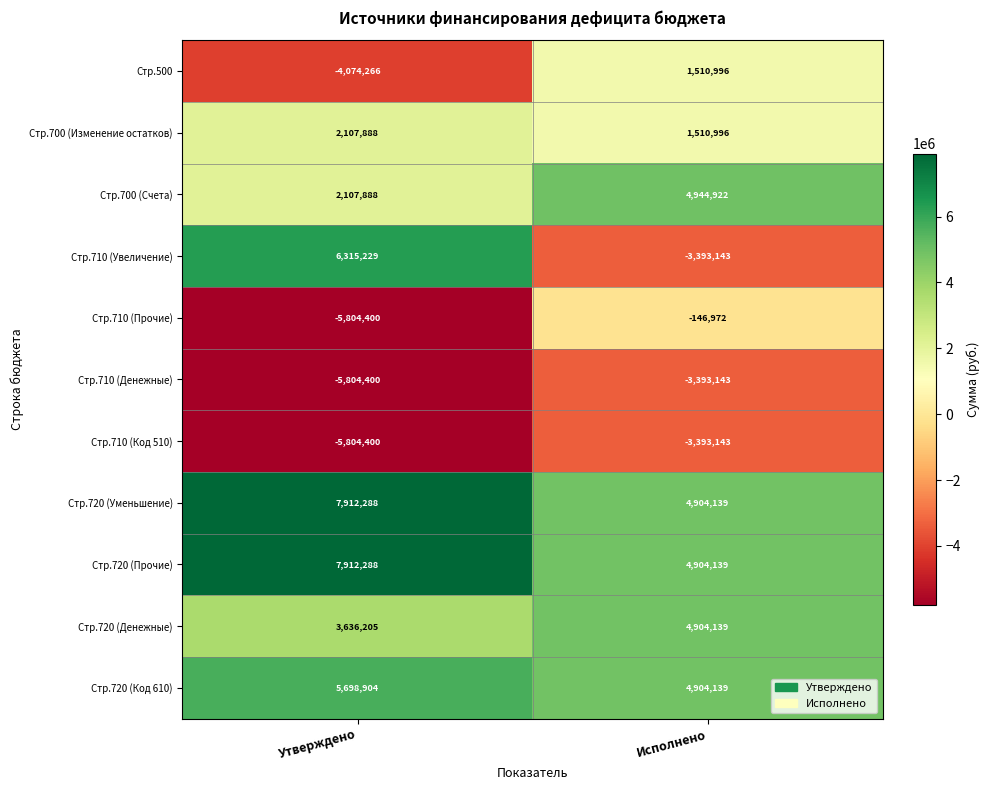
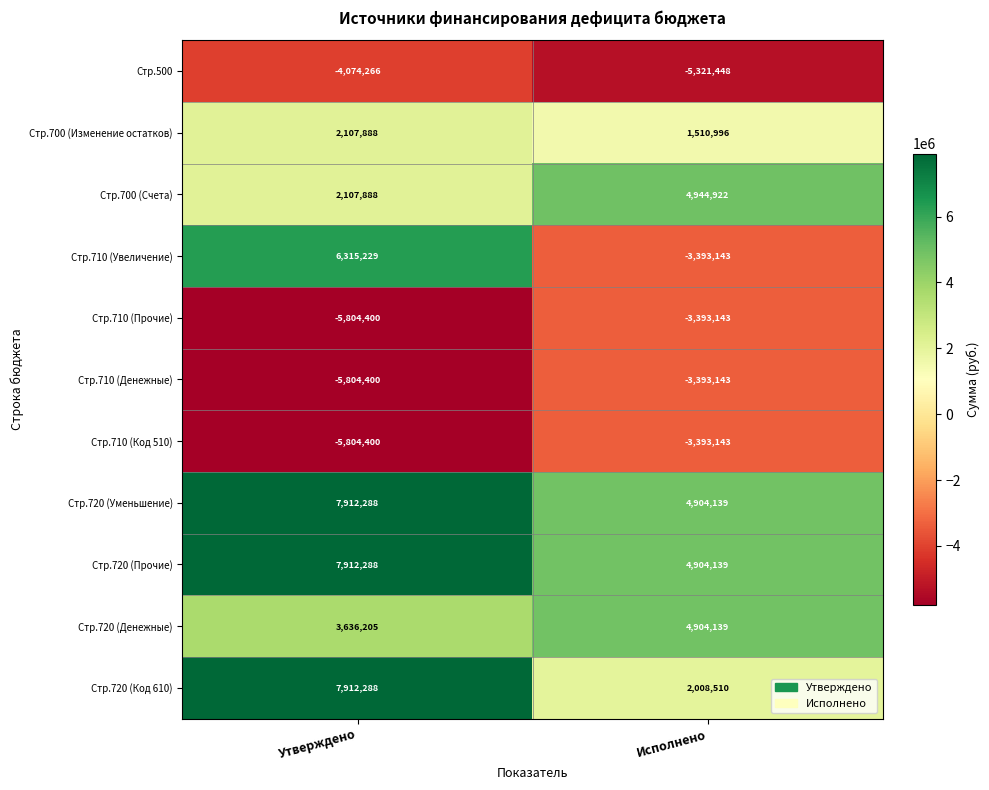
Стр.500, Исполнено: 1,510,996 -> -5,321,448
Стр.710 (Прочие), Исполнено: -146,972 -> -3,393,143
Стр.720 (Код 610), Утверждено: 5,698,904 -> 7,912,288
Стр.720 (Код 610), Исполнено: 4,904,139 -> 2,008,510
